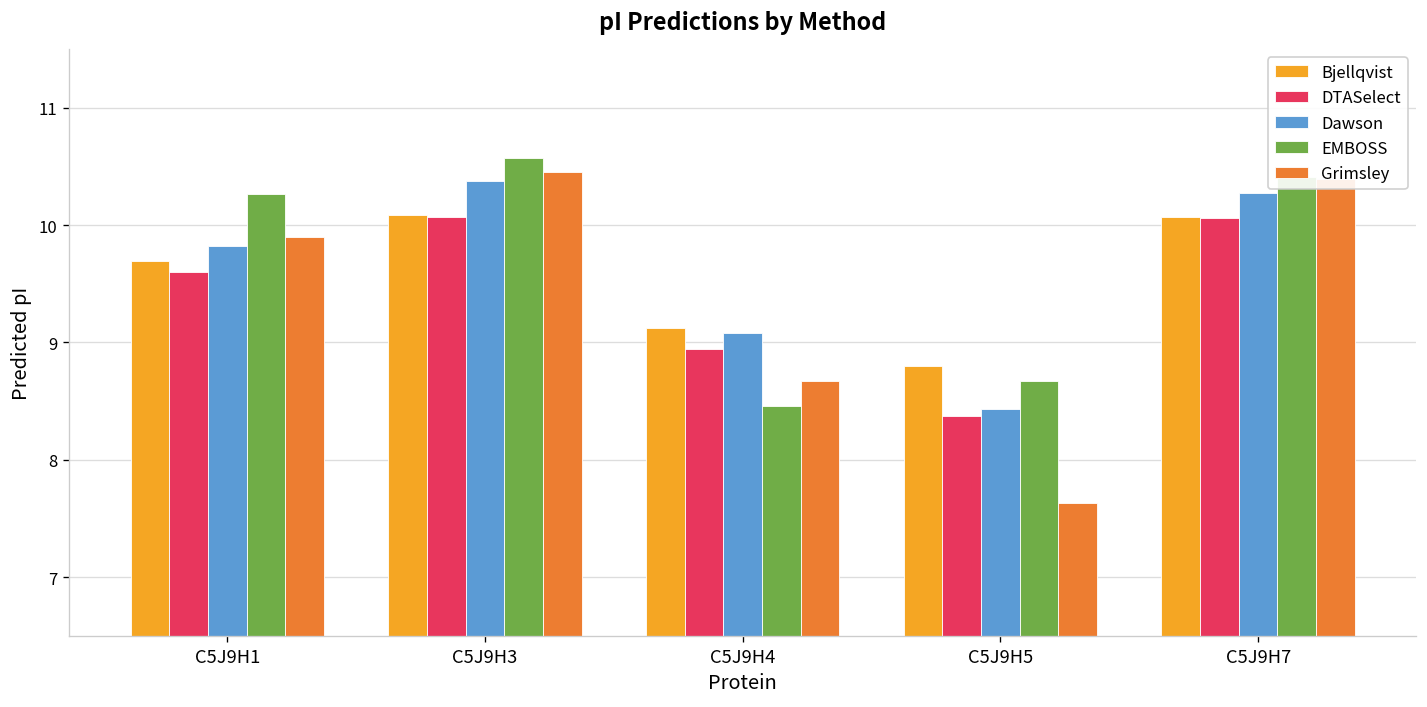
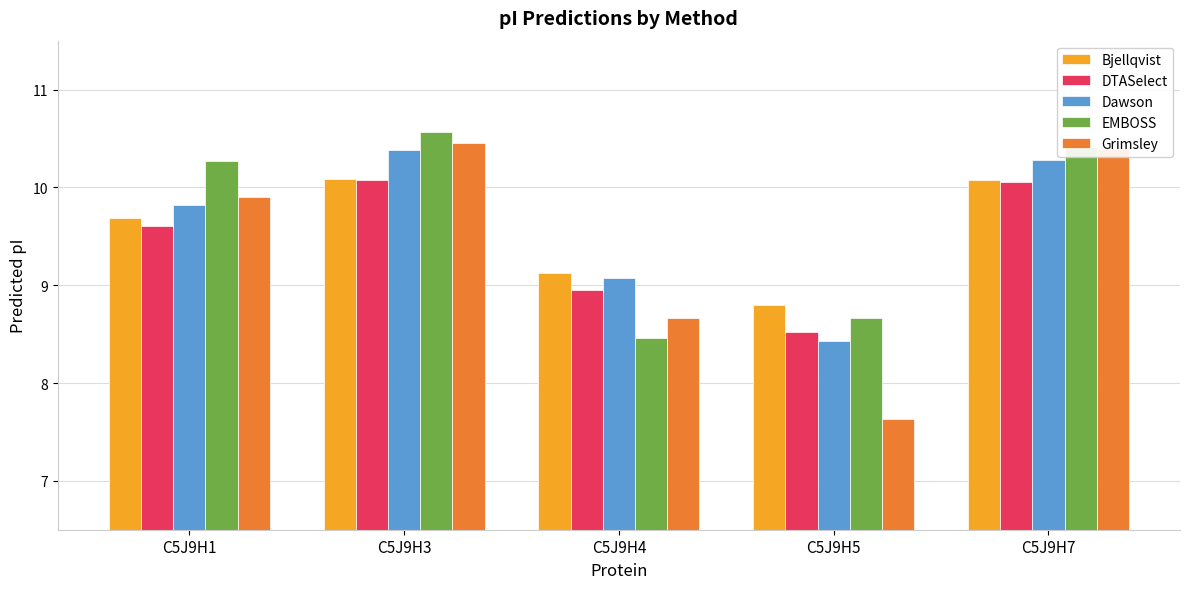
DTASelect, C5J9H5: 8.4 -> 8.5
